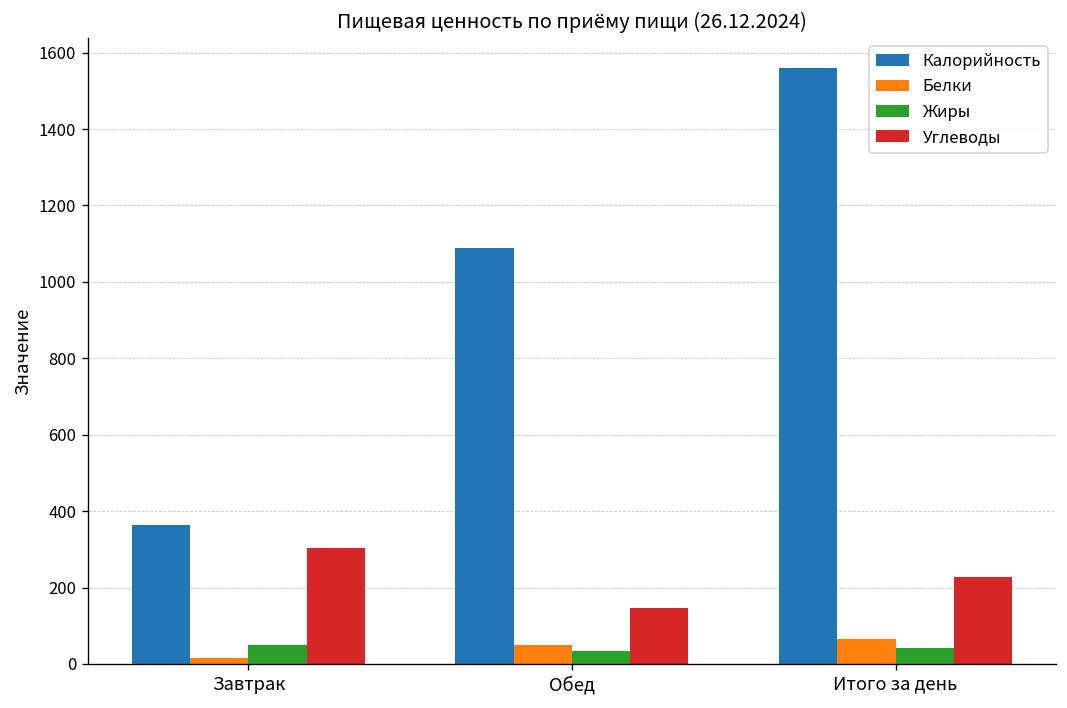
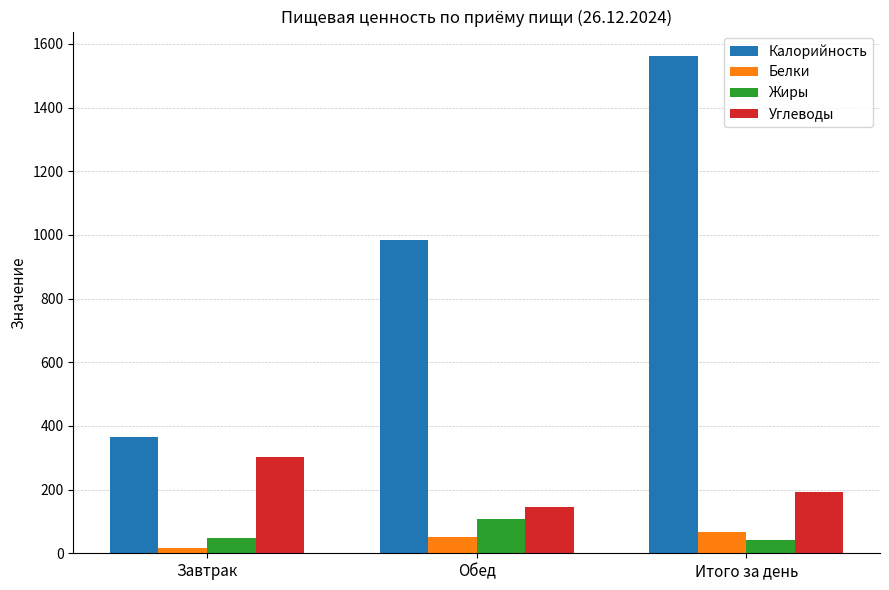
Калорийность, Обед: 1090 -> 980
Жиры, Обед: 30 -> 110
Углеводы, Итого за день: 230 -> 190
